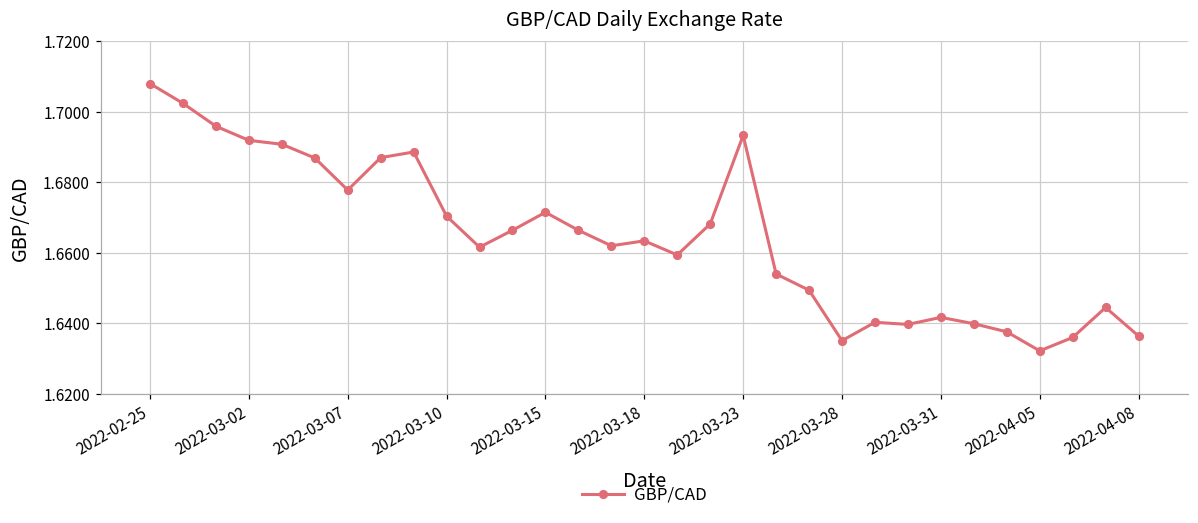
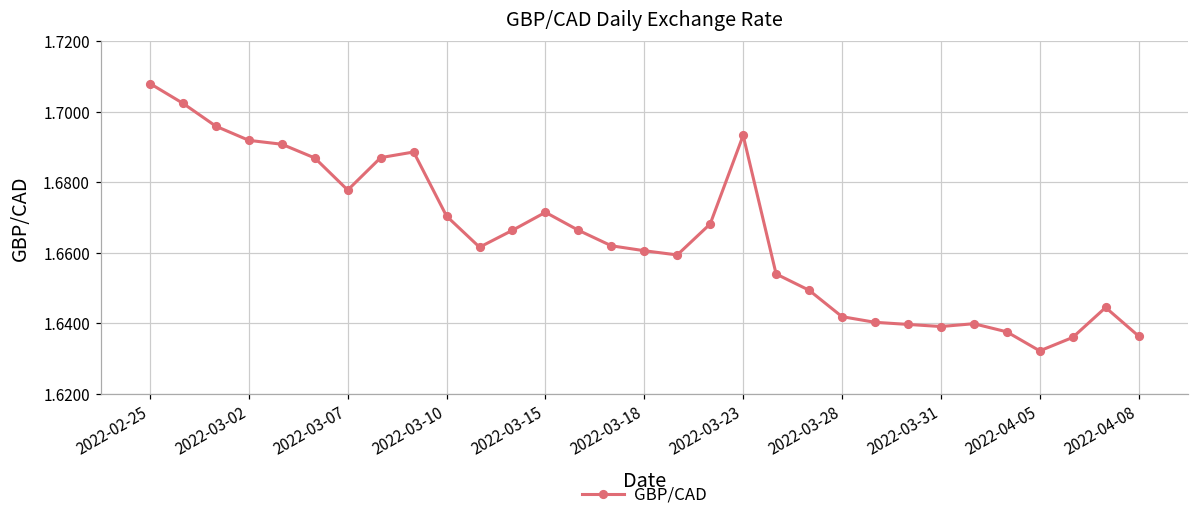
2022-03-18: 1.663 -> 1.661
2022-03-28: 1.635 -> 1.642
2022-03-31: 1.642 -> 1.639
